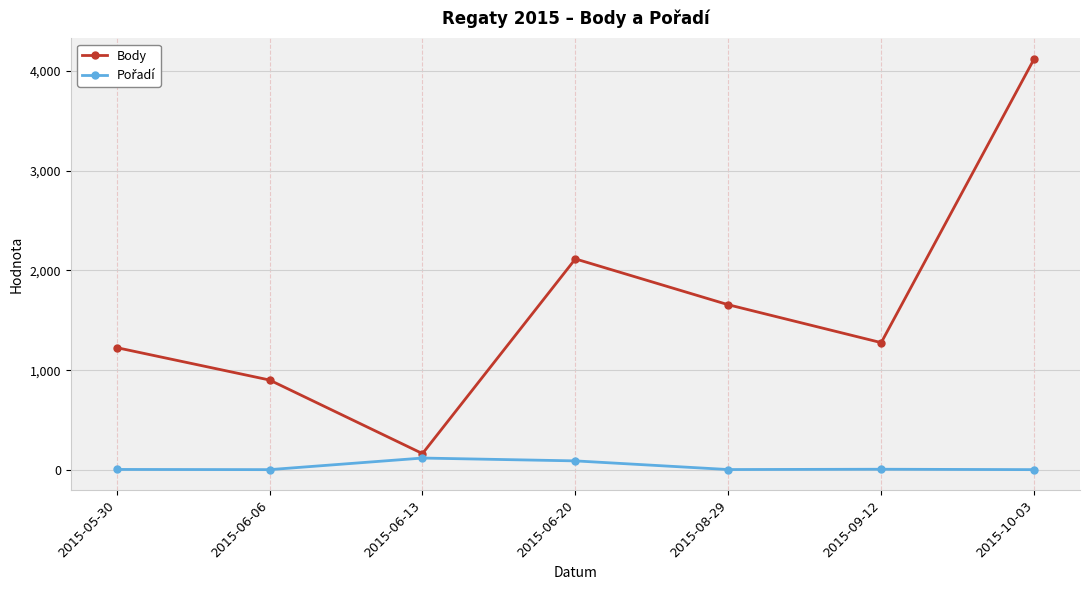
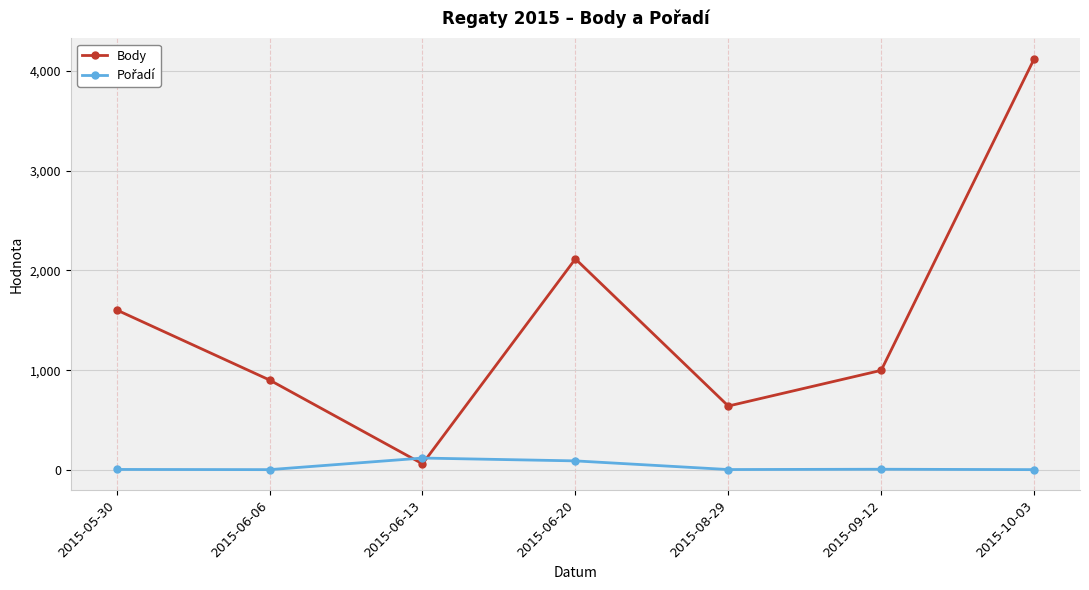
Body, 2015-05-30: 1,200 -> 1,600
Body, 2015-06-13: 200 -> 100
Body, 2015-08-29: 1,700 -> 600
Body, 2015-09-12: 1,300 -> 1,000
